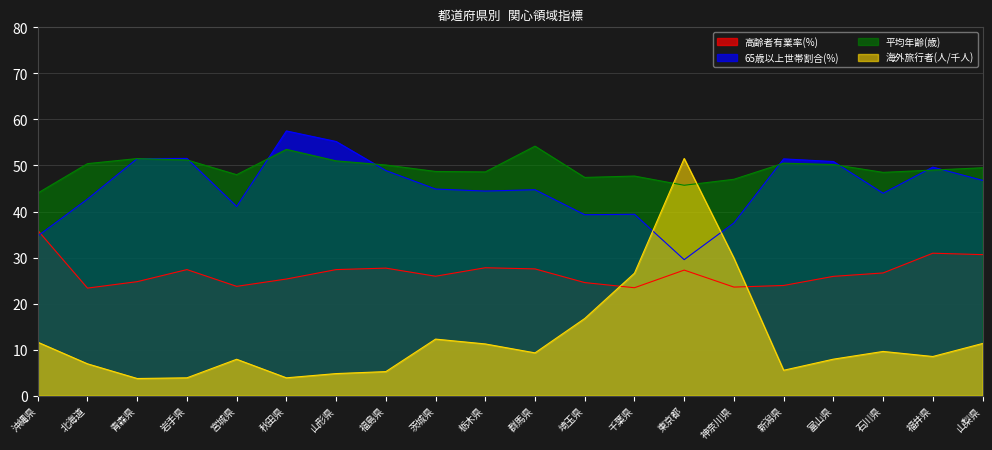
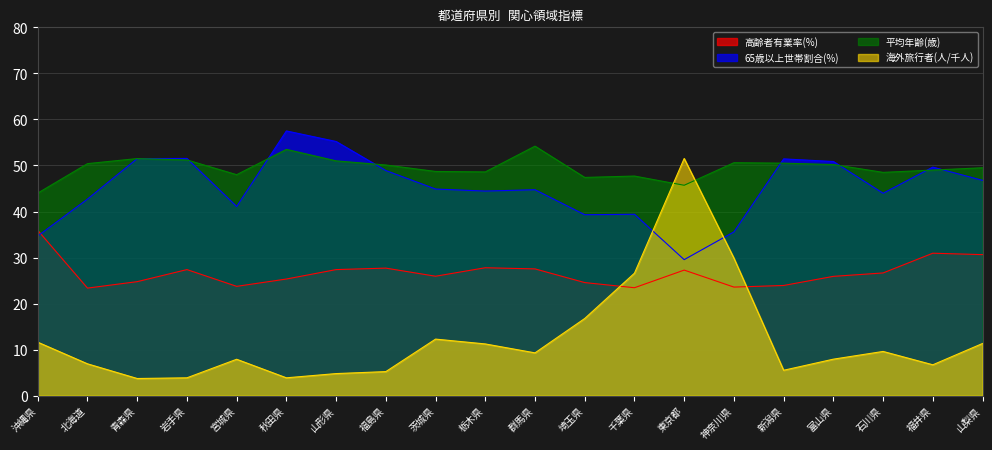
65歳以上世帯割合(%), 神奈川県: 38 -> 36
平均年齢(歳), 神奈川県: 47 -> 51
海外旅行者(人/千人), 福井県: 9 -> 7
